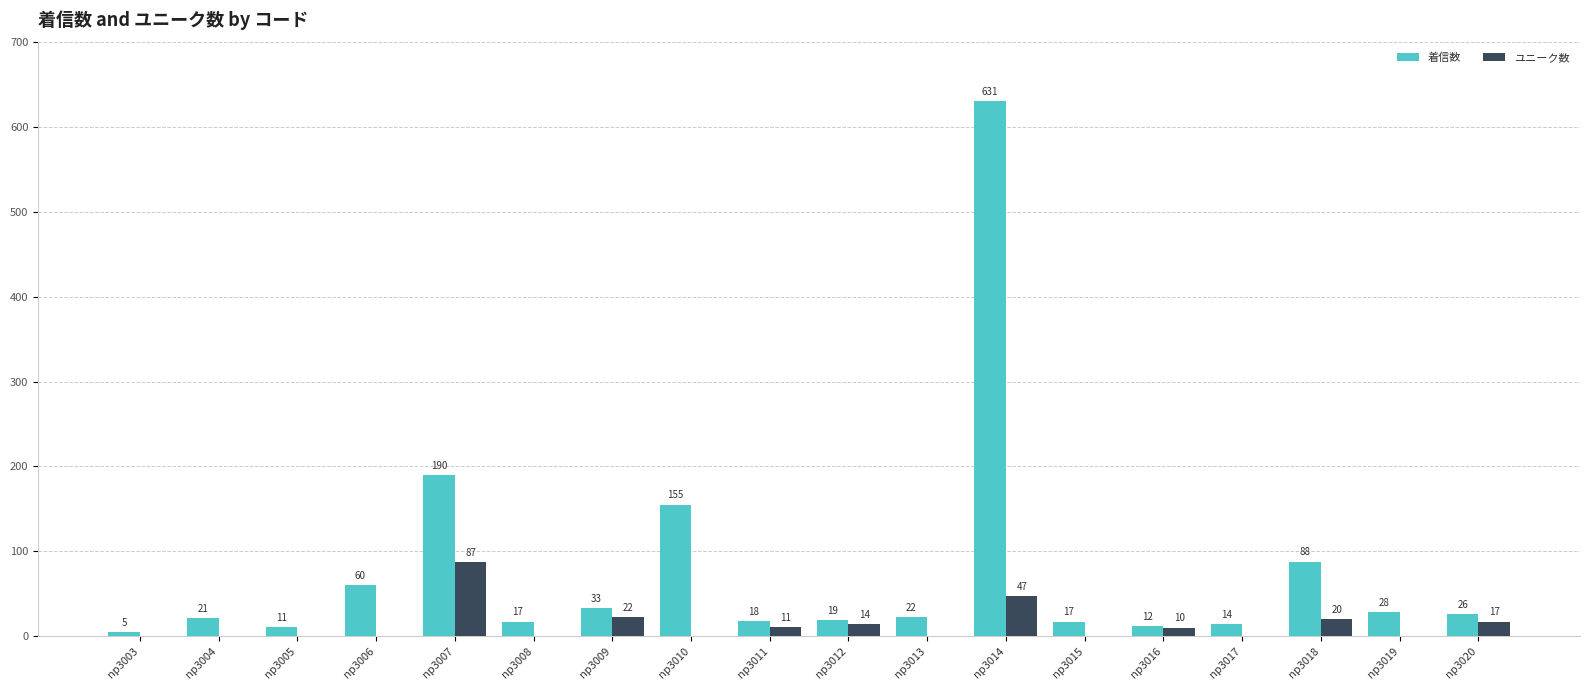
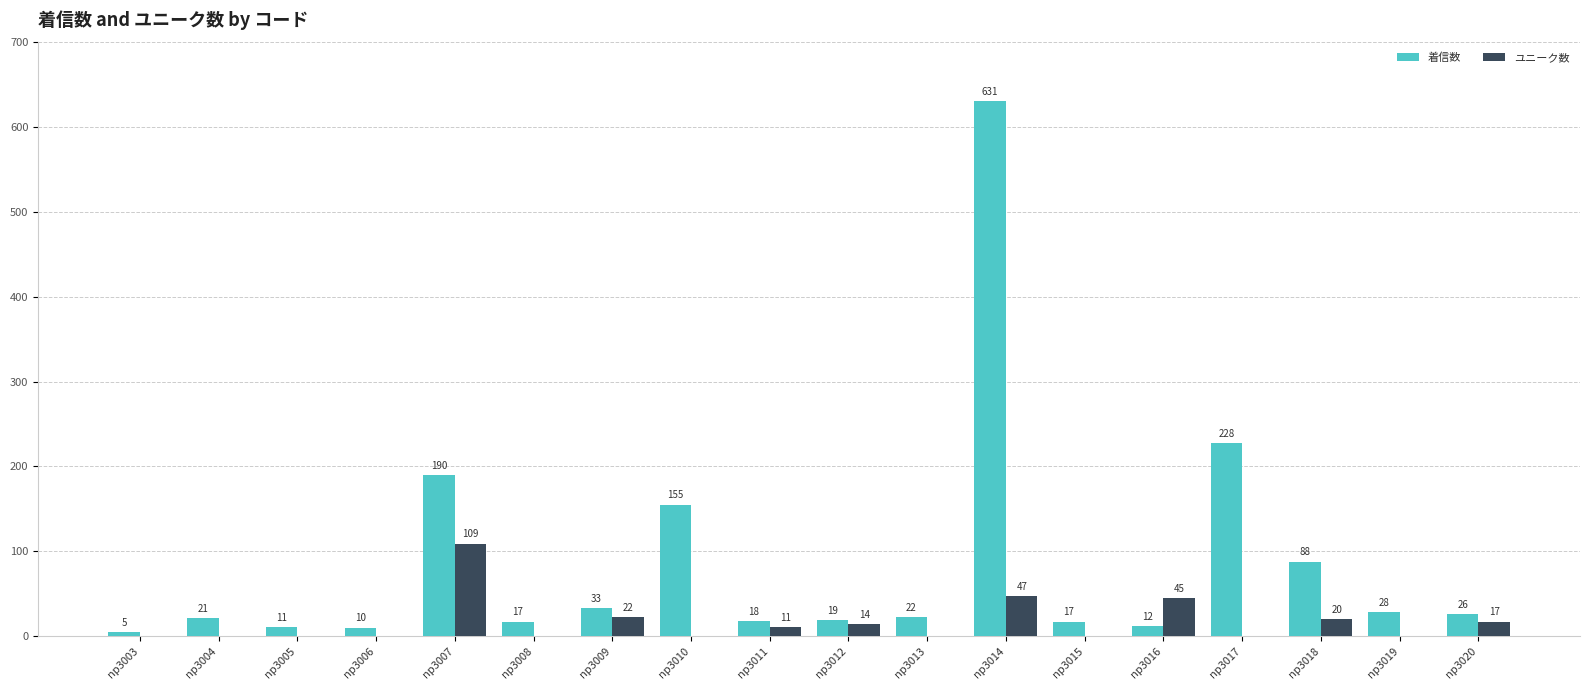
着信数, np3006: 60 -> 10
ユニーク数, np3007: 87 -> 109
ユニーク数, np3016: 10 -> 45
着信数, np3017: 14 -> 228
